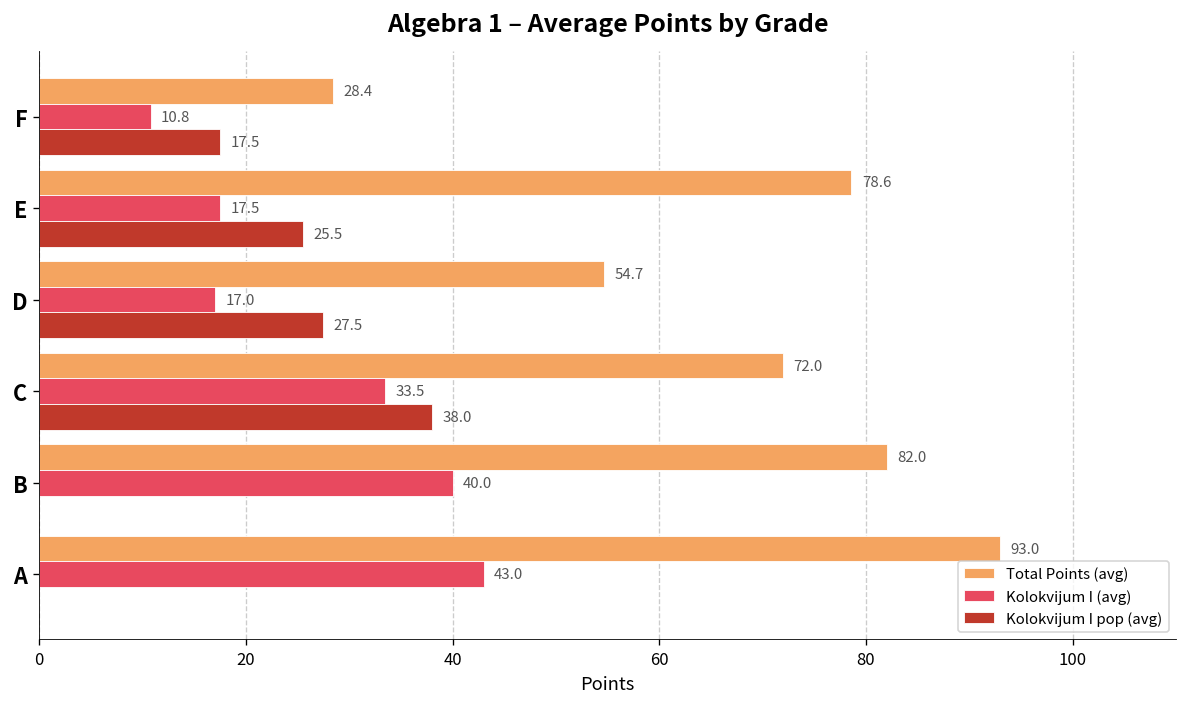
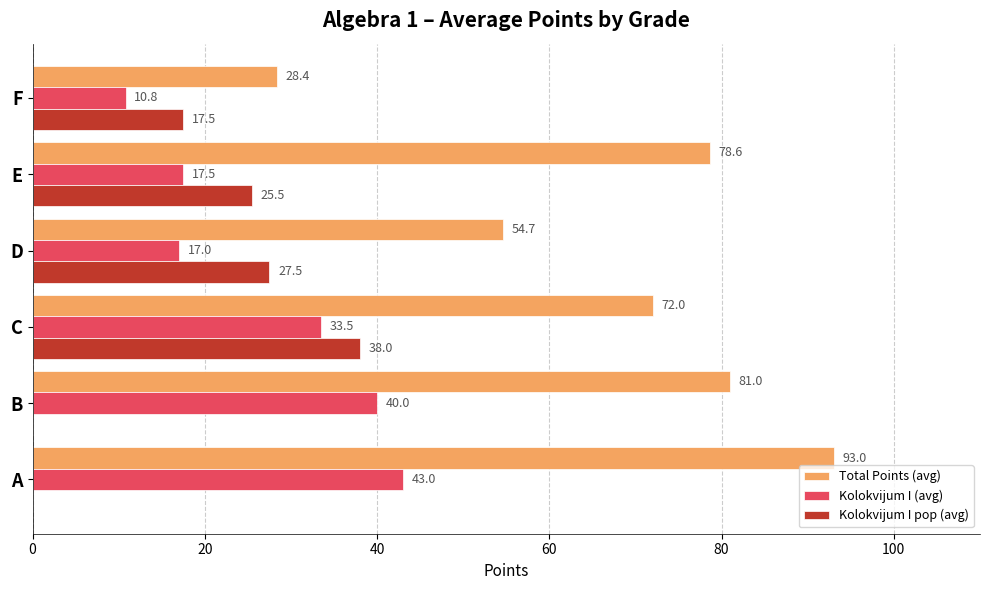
Total Points (avg), B: 82.0 -> 81.0
